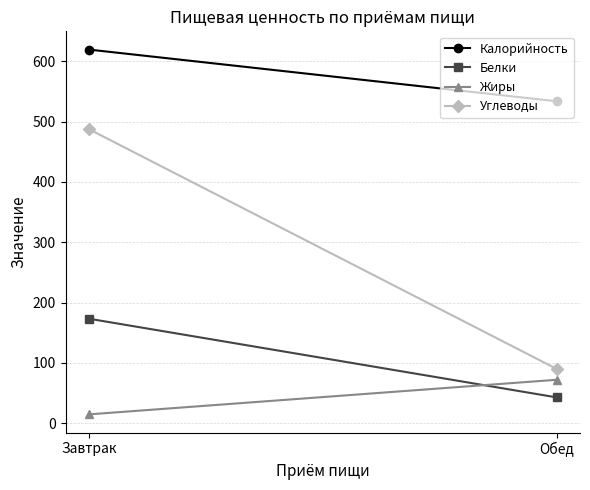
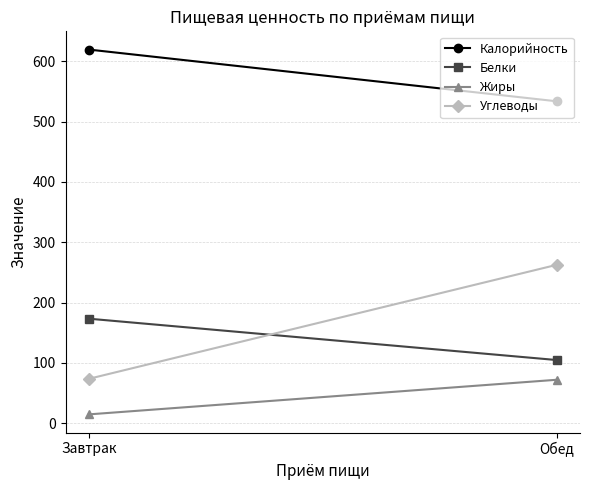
Углеводы, Завтрак: 490 -> 70
Белки, Обед: 40 -> 100
Углеводы, Обед: 90 -> 260
